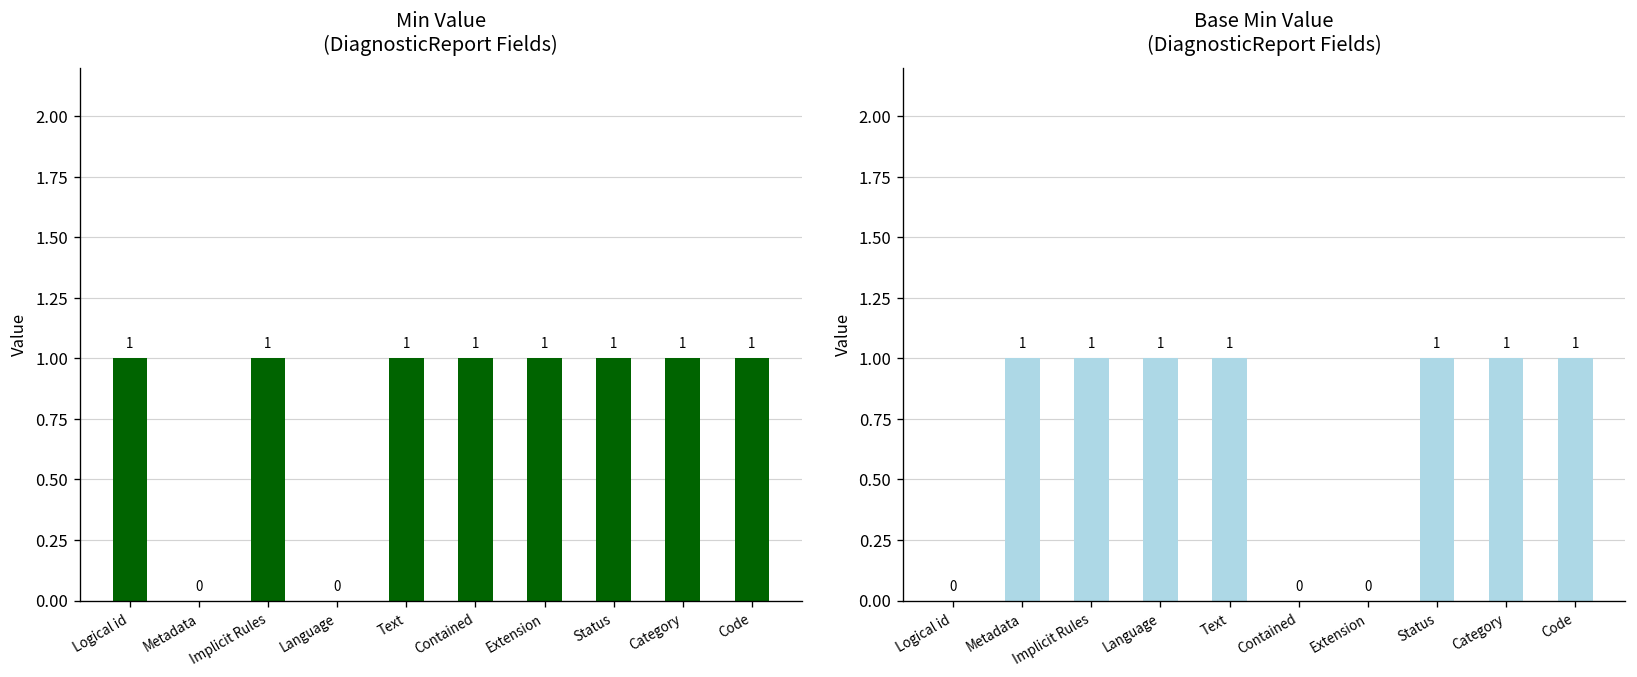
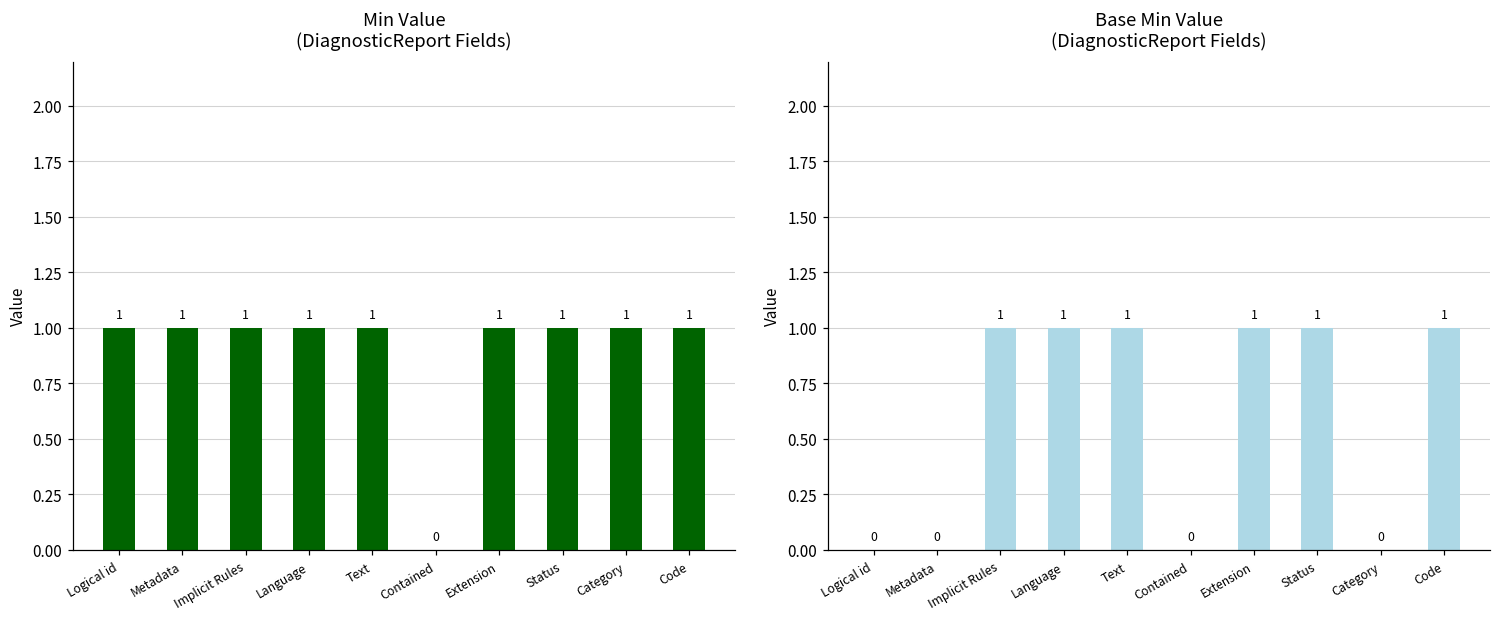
Min Value (DiagnosticReport Fields), Metadata: 0 -> 1
Min Value (DiagnosticReport Fields), Language: 0 -> 1
Min Value (DiagnosticReport Fields), Contained: 1 -> 0
Base Min Value (DiagnosticReport Fields), Metadata: 1 -> 0
Base Min Value (DiagnosticReport Fields), Extension: 0 -> 1
Base Min Value (DiagnosticReport Fields), Category: 1 -> 0
